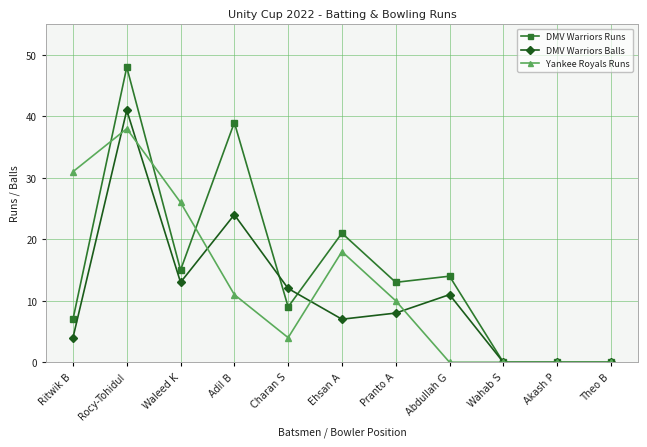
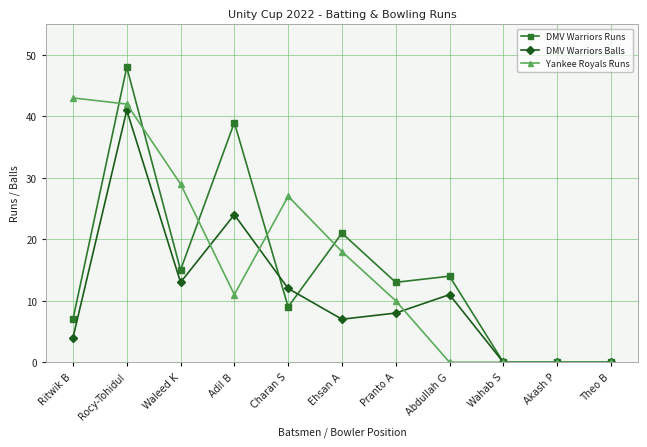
Yankee Royals Runs, Ritwik B: 31 -> 43
Yankee Royals Runs, Rocy-Tohidul: 38 -> 42
Yankee Royals Runs, Waleed K: 26 -> 29
Yankee Royals Runs, Charan S: 4 -> 27
